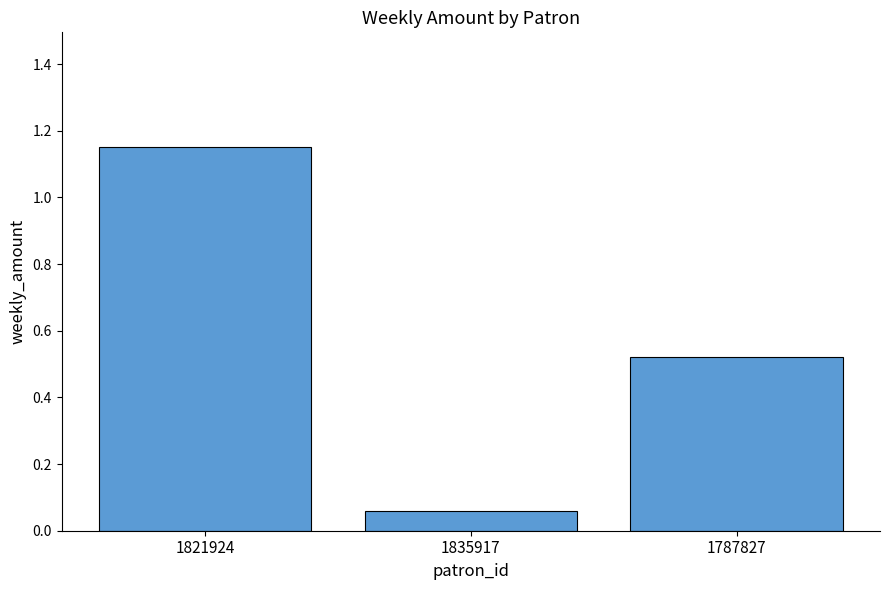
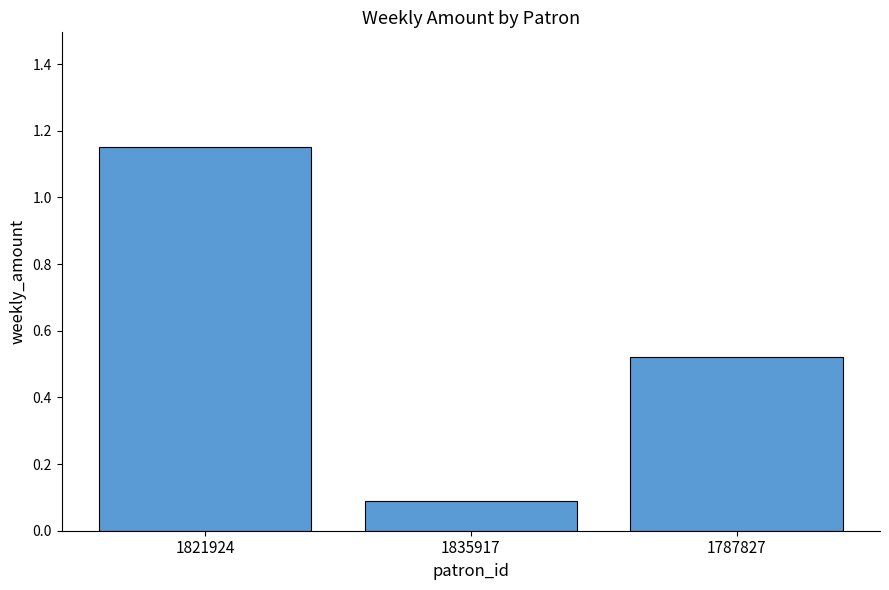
1835917: 0.06 -> 0.09
